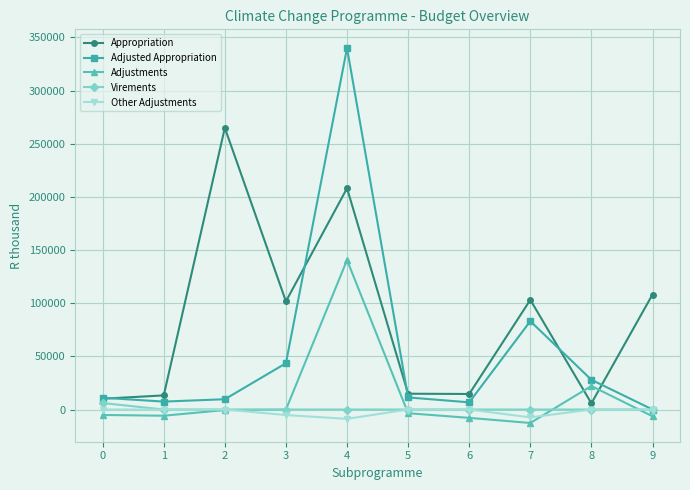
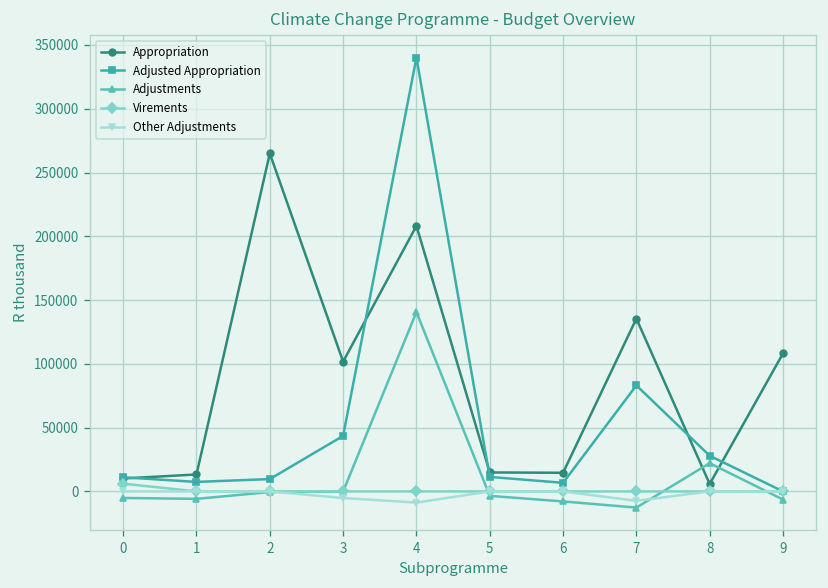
Appropriation, 7: 103000 -> 135000
